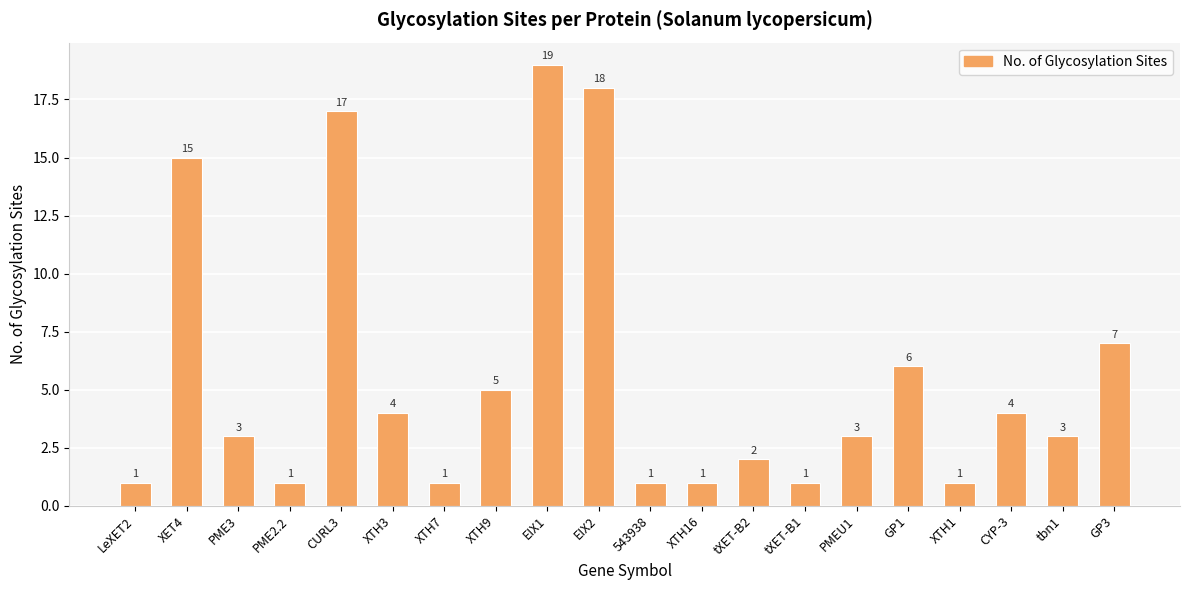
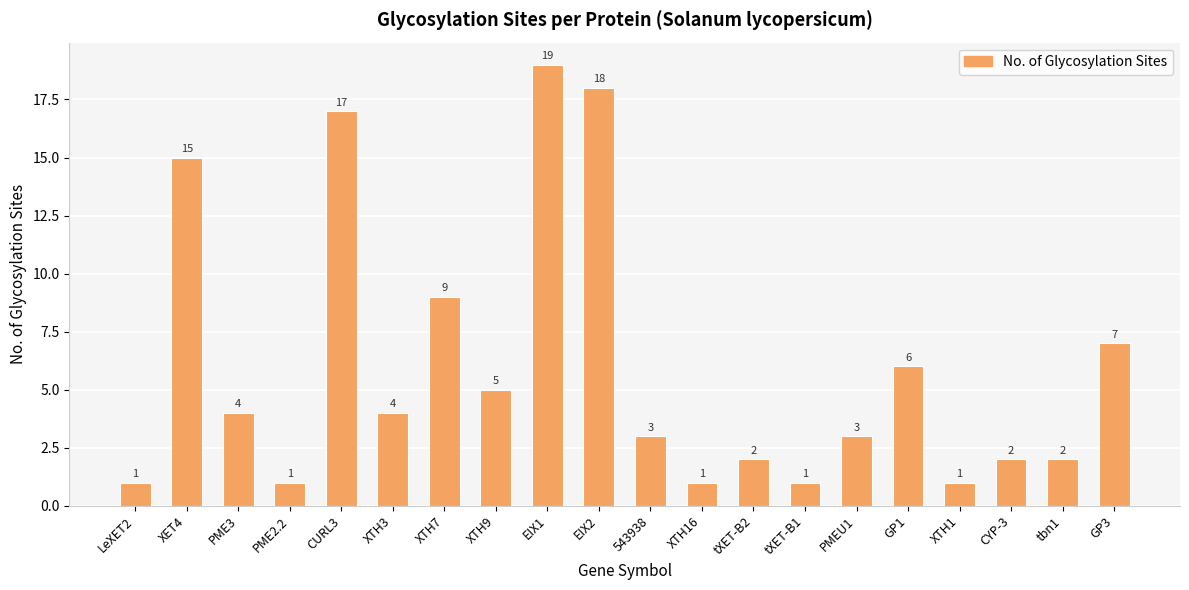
PME3: 3 -> 4
XTH7: 1 -> 9
543938: 1 -> 3
CYP-3: 4 -> 2
tbn1: 3 -> 2
